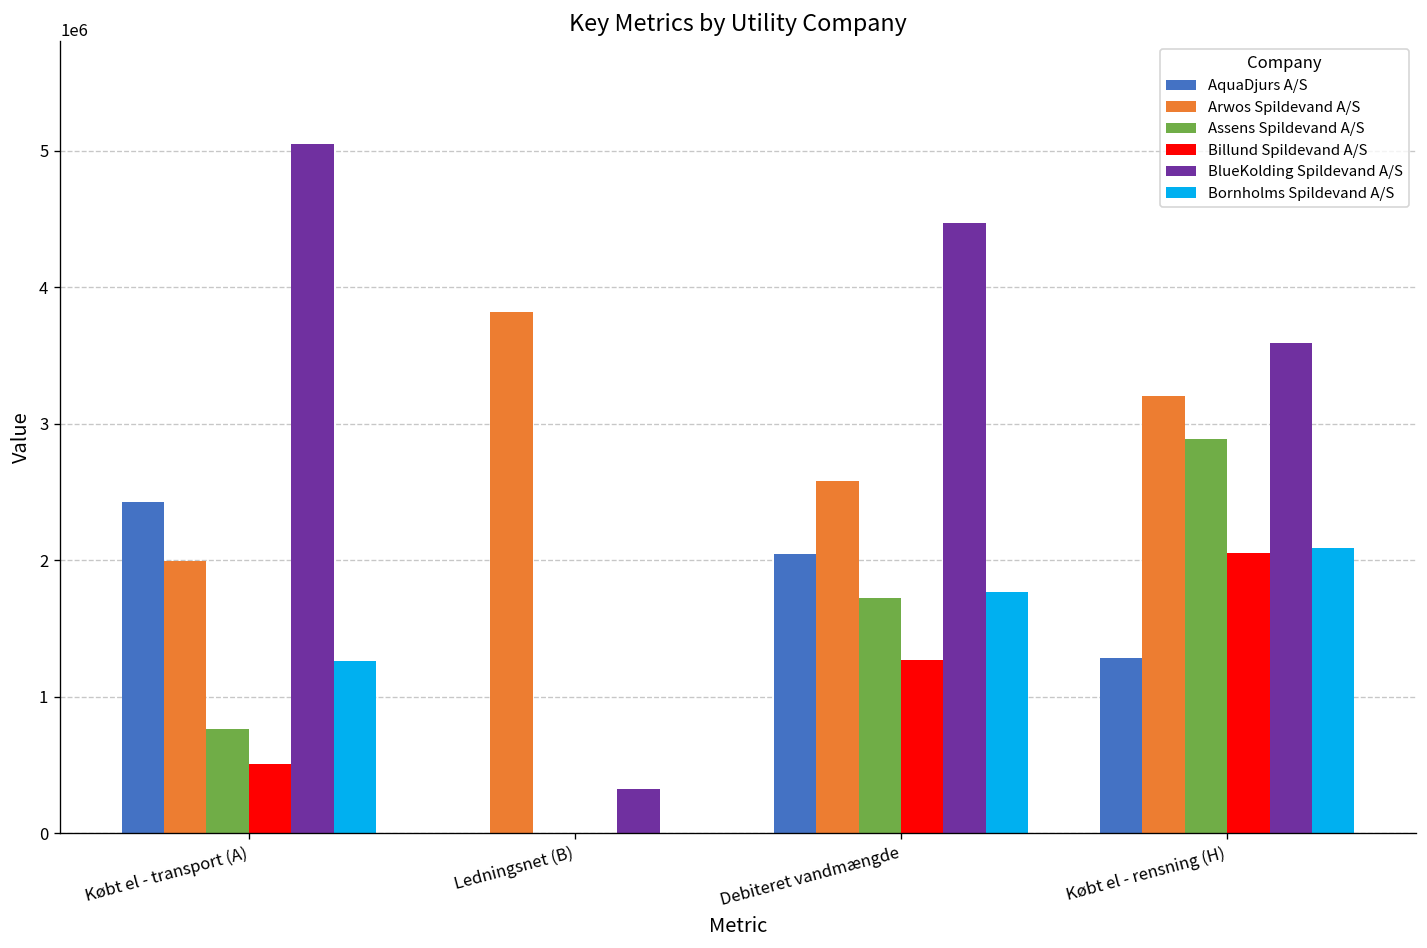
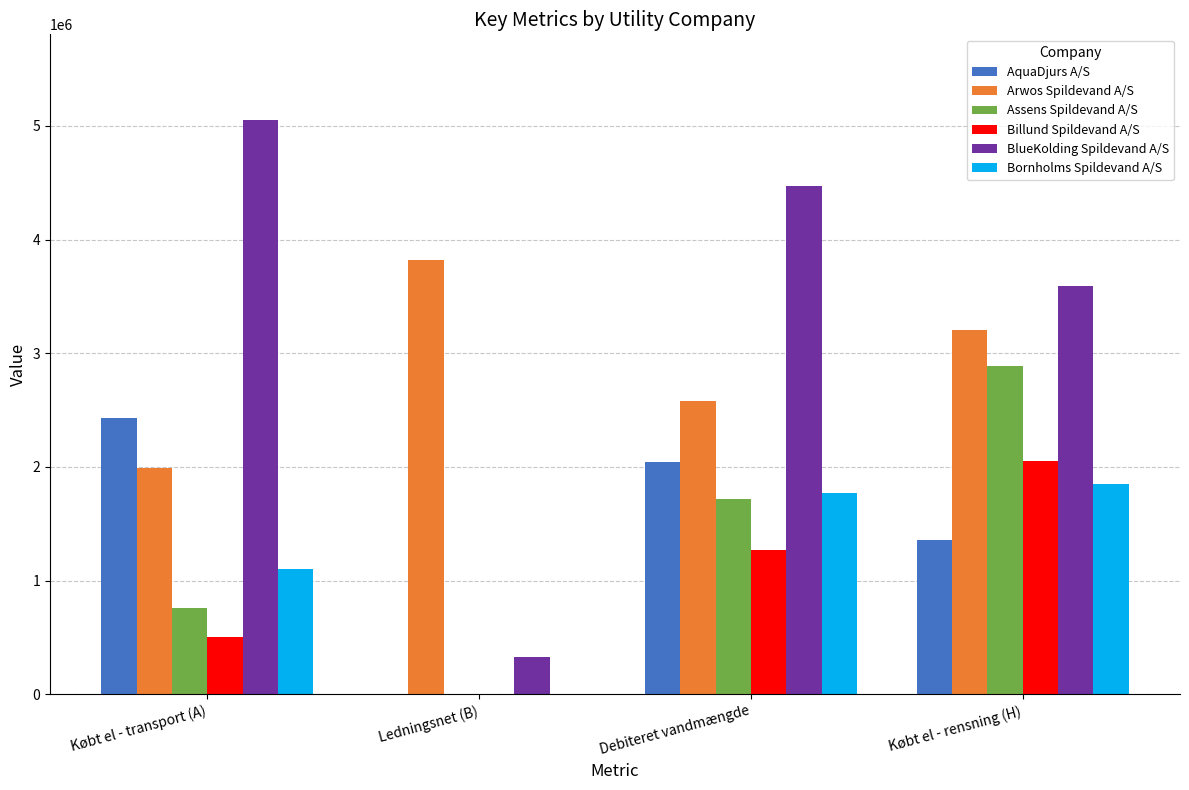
Bornholms Spildevand A/S, Købt el - transport (A): 1260000 -> 1110000
AquaDjurs A/S, Købt el - rensning (H): 1280000 -> 1360000
Bornholms Spildevand A/S, Købt el - rensning (H): 2090000 -> 1850000
